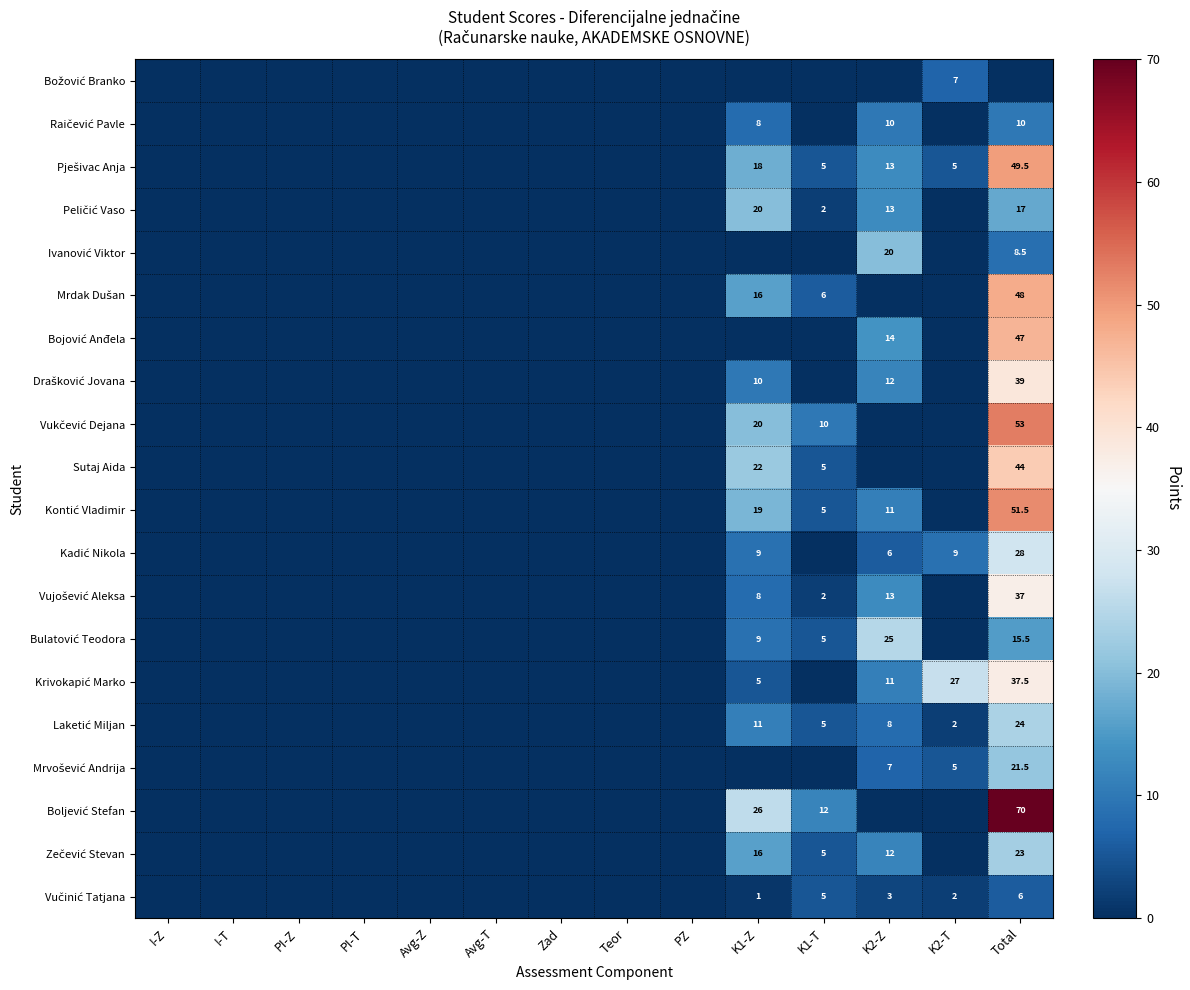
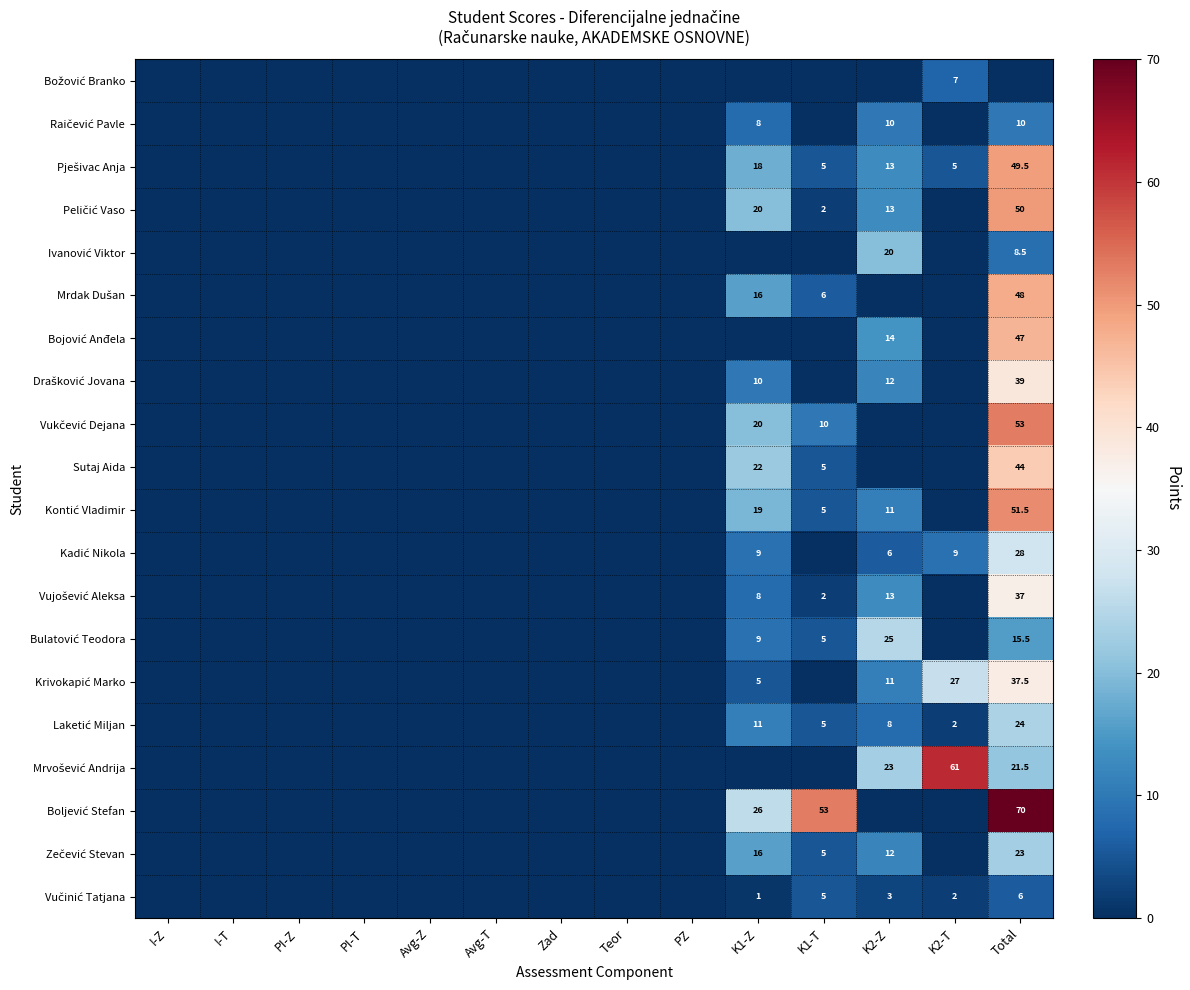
Peličić Vaso, Total: 17 -> 50
Mrvošević Andrija, K2-Z: 7 -> 23
Mrvošević Andrija, K2-T: 5 -> 61
Boljević Stefan, K1-T: 12 -> 53
